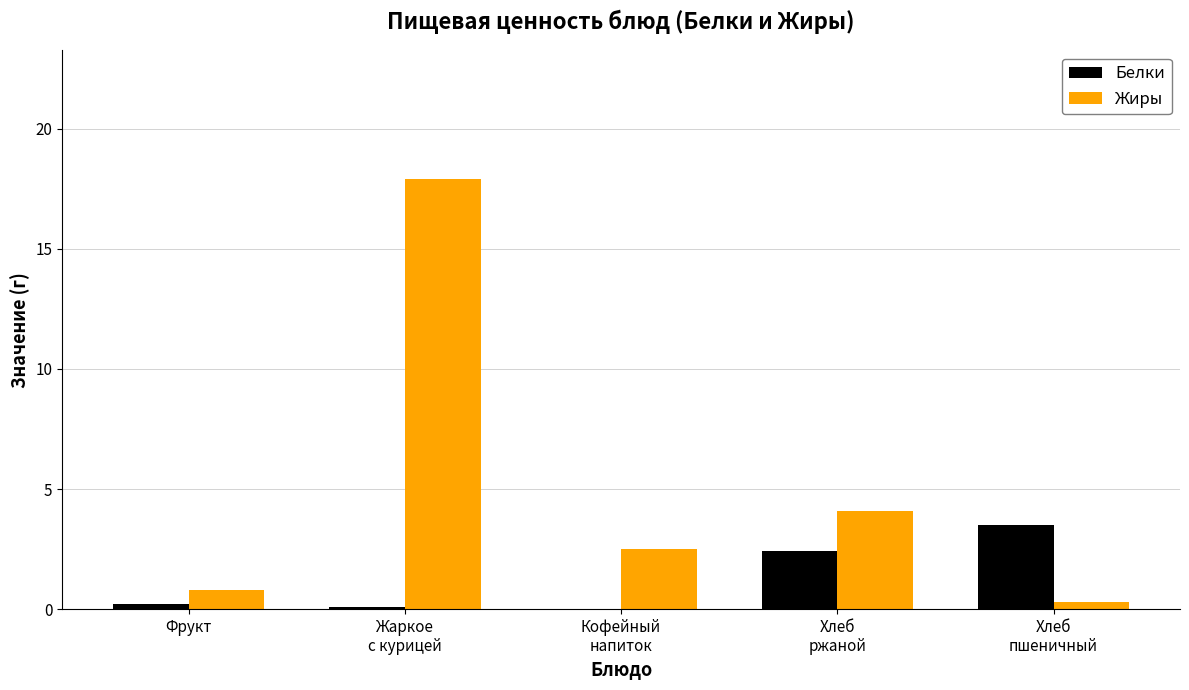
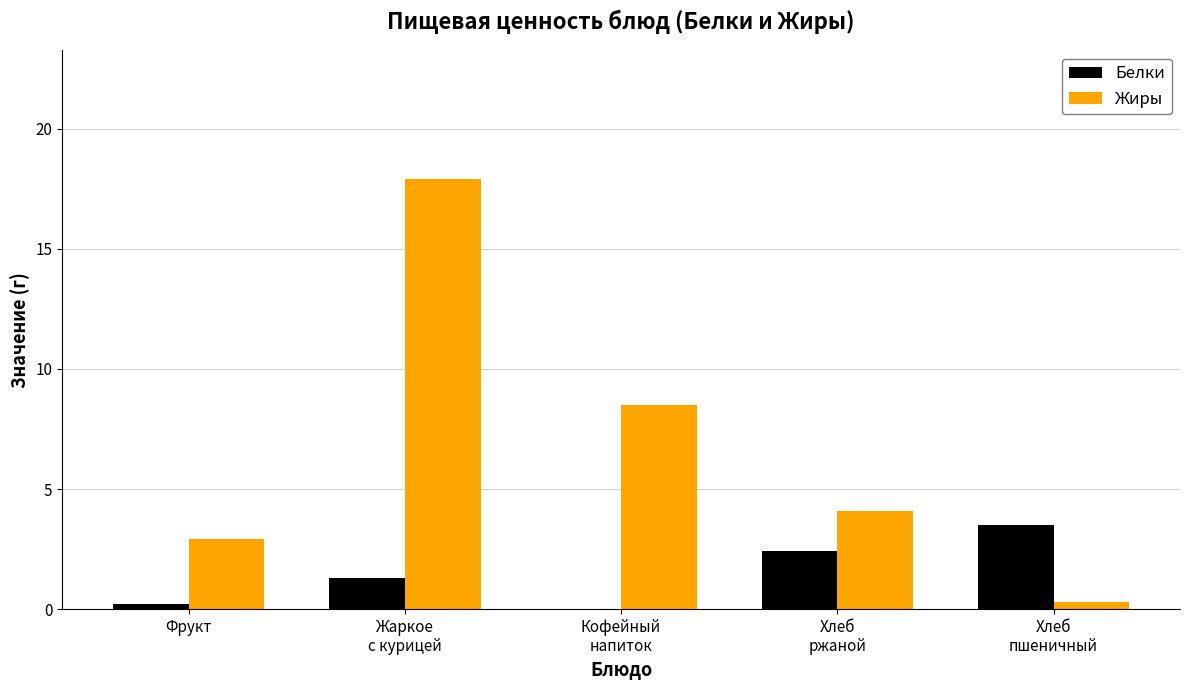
Жиры, Фрукт: 0.8 -> 2.9
Белки, Жаркое с курицей: 0.1 -> 1.3
Жиры, Кофейный напиток: 2.5 -> 8.5
